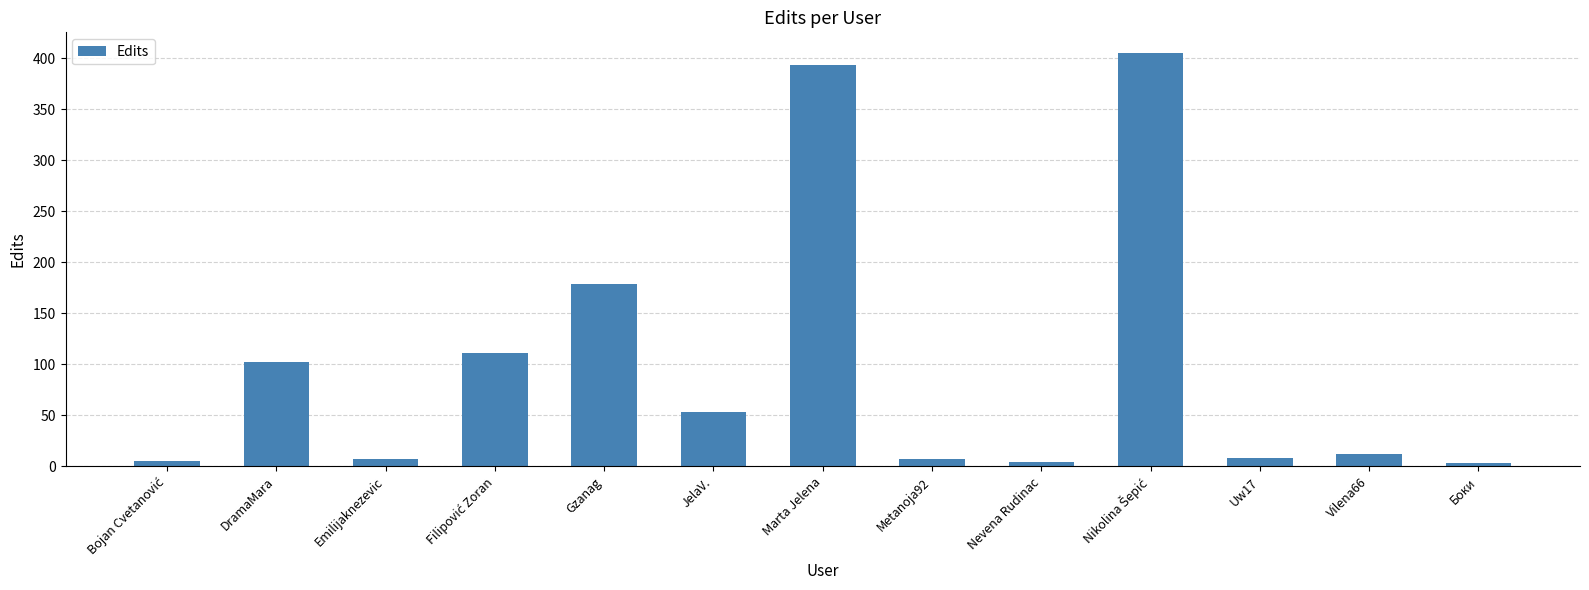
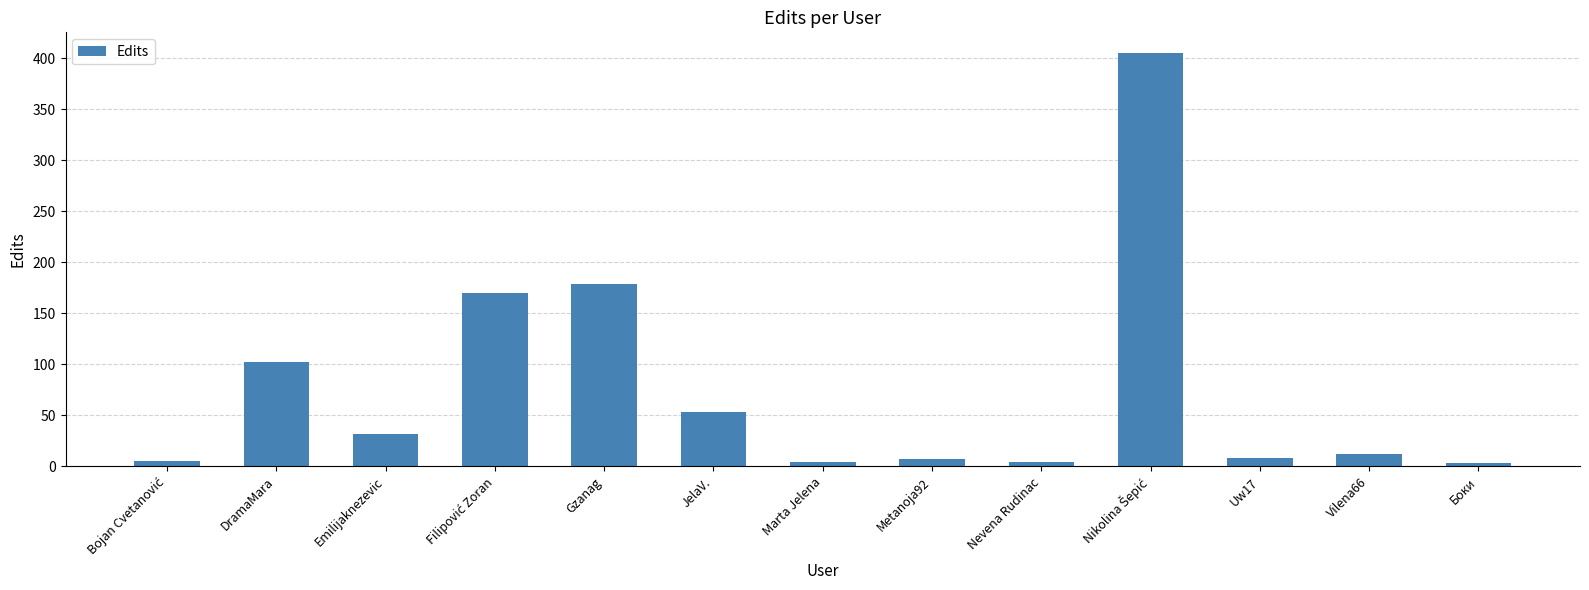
Emilijaknezevic: 7 -> 32
Filipović Zoran: 111 -> 170
Marta Jelena: 393 -> 4
